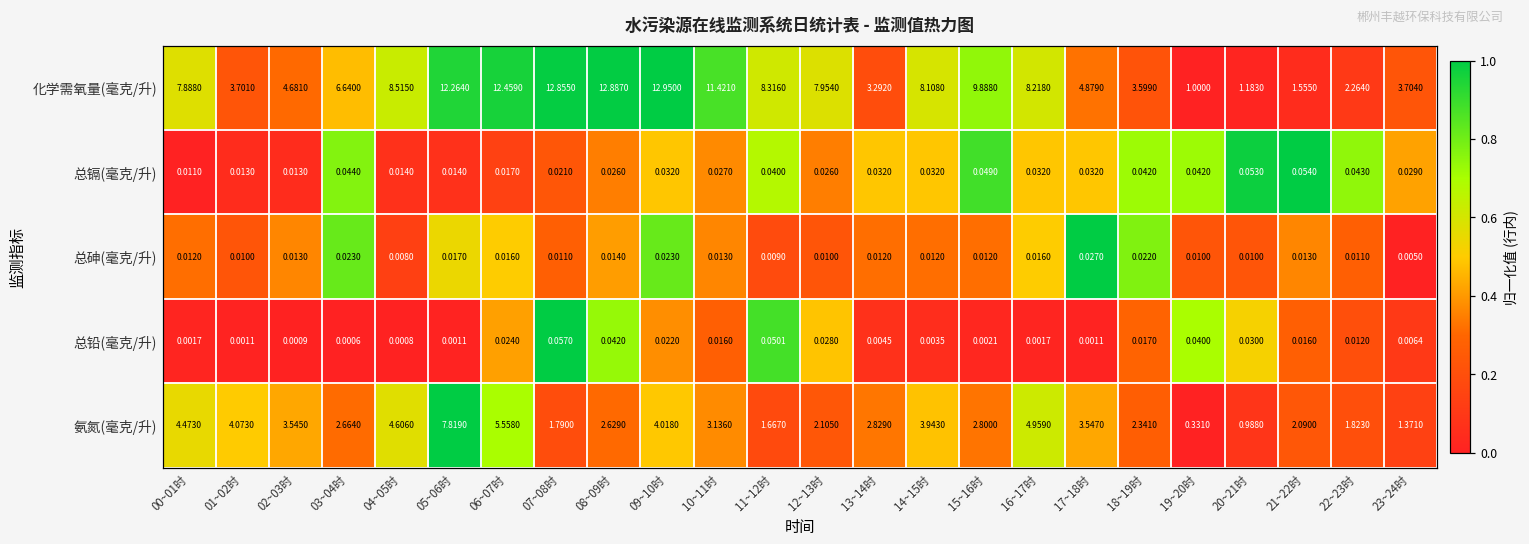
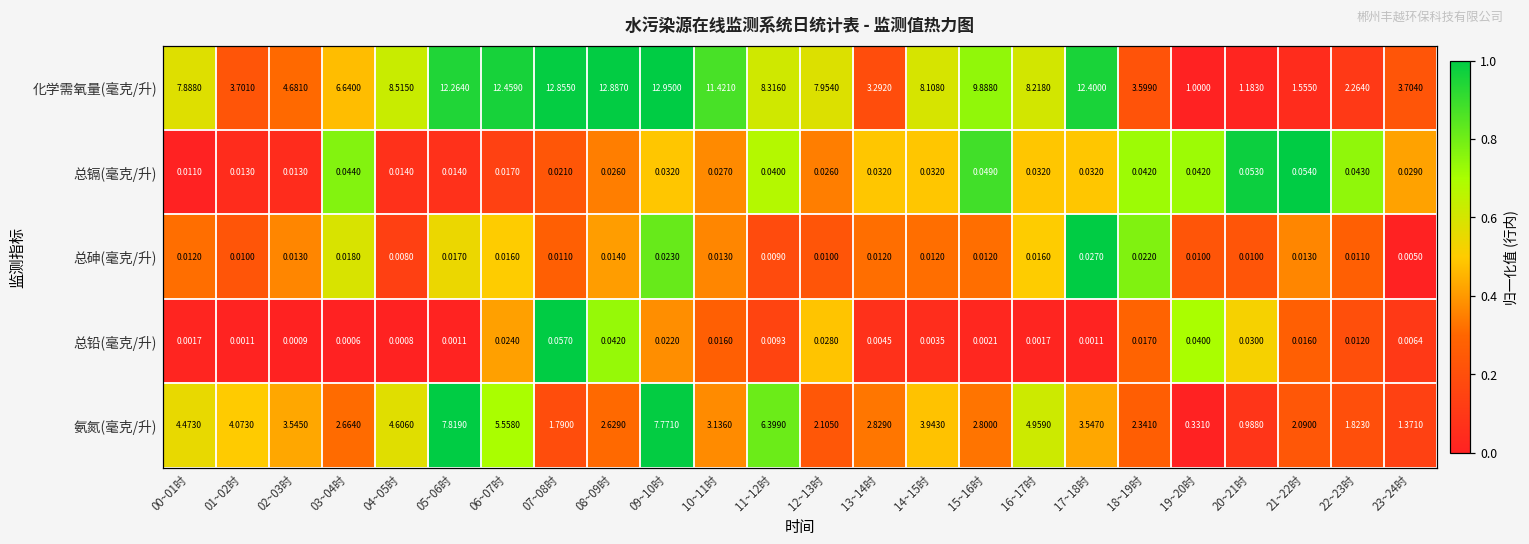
化学需氧量(毫克/升), 17~18时: 4.8790 -> 12.4000
总砷(毫克/升), 03~04时: 0.0230 -> 0.0180
总铅(毫克/升), 11~12时: 0.0501 -> 0.0093
氨氮(毫克/升), 09~10时: 4.0180 -> 7.7710
氨氮(毫克/升), 11~12时: 1.6670 -> 6.3990
